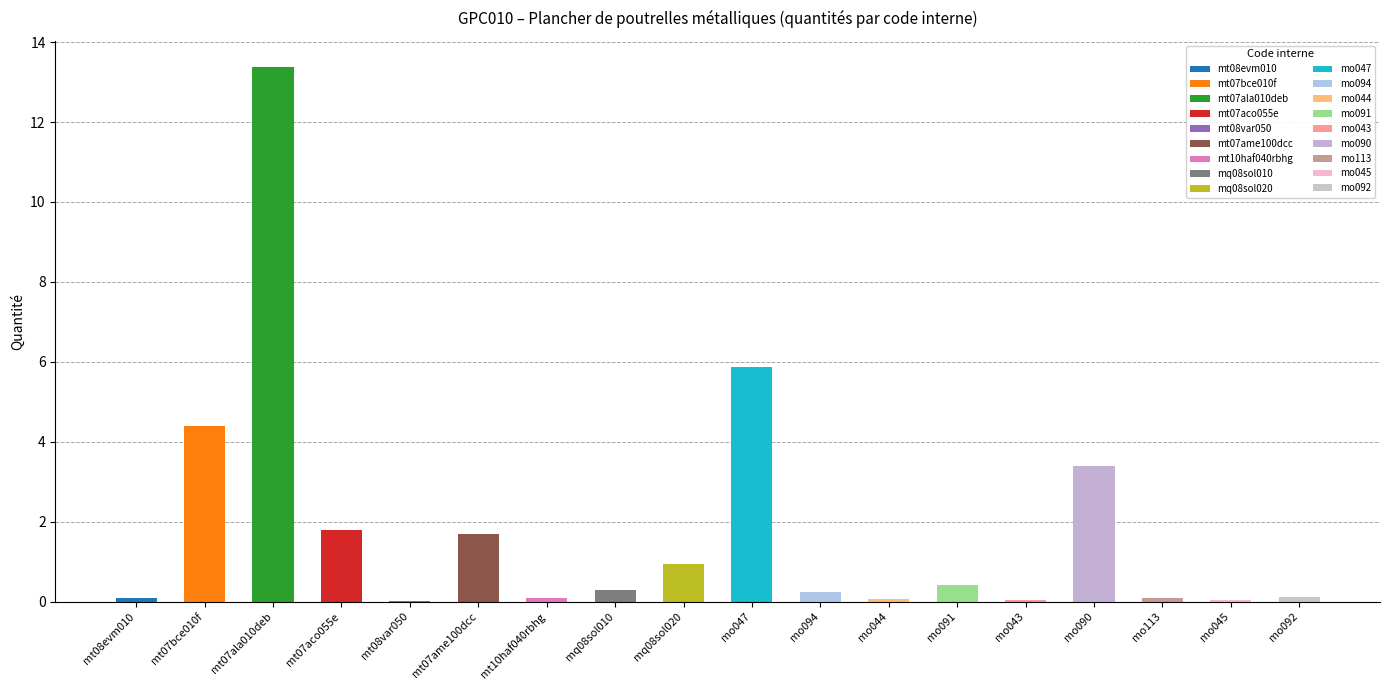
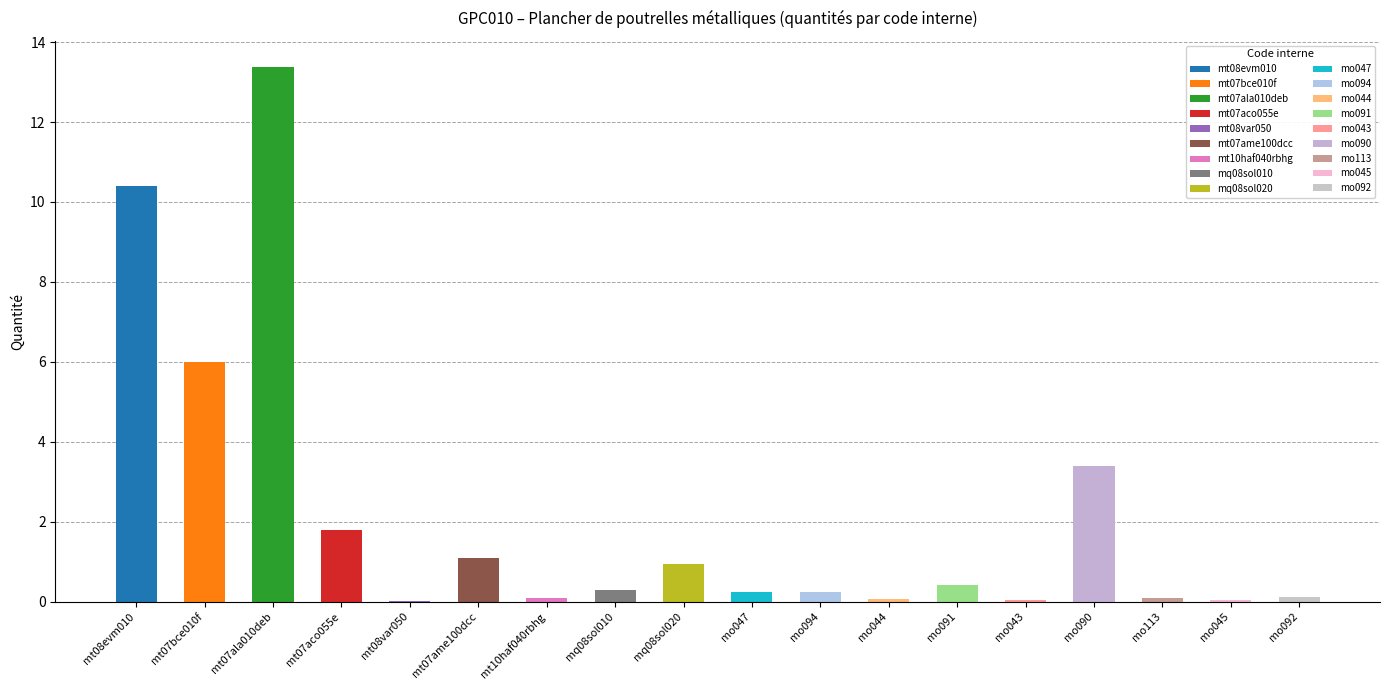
mt08evm010: 0.1 -> 10.4
mt07bce010f: 4.4 -> 6.0
mt07ame100dcc: 1.7 -> 1.1
mo047: 5.9 -> 0.2
